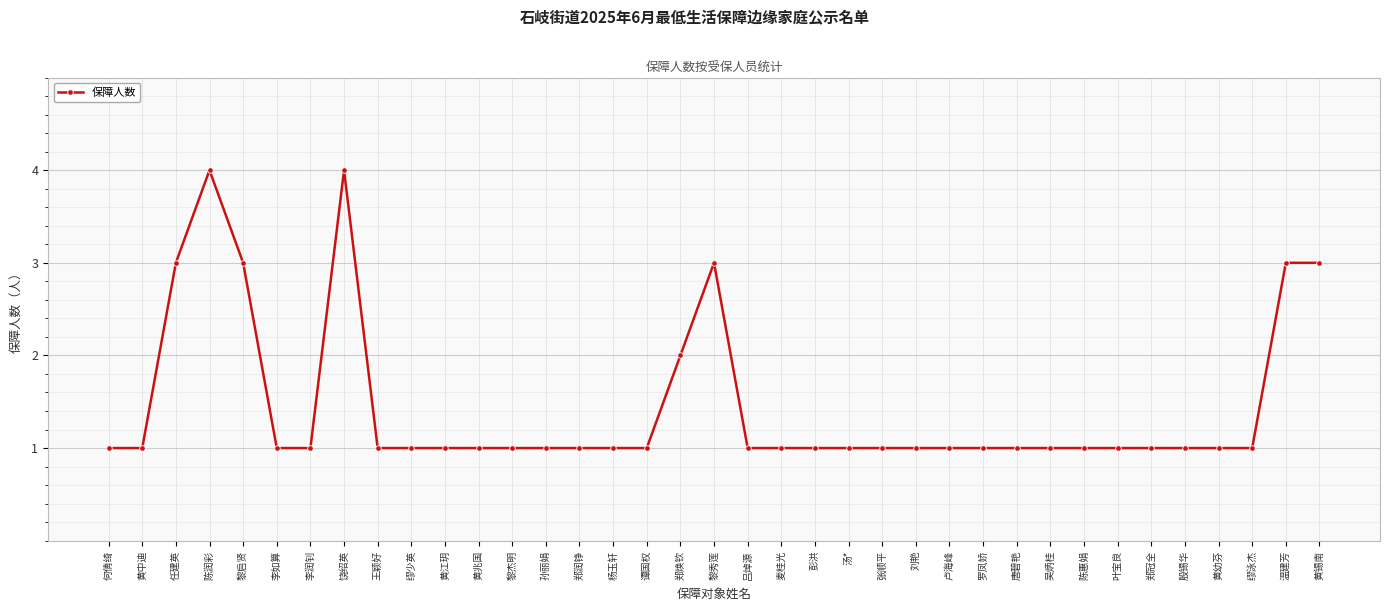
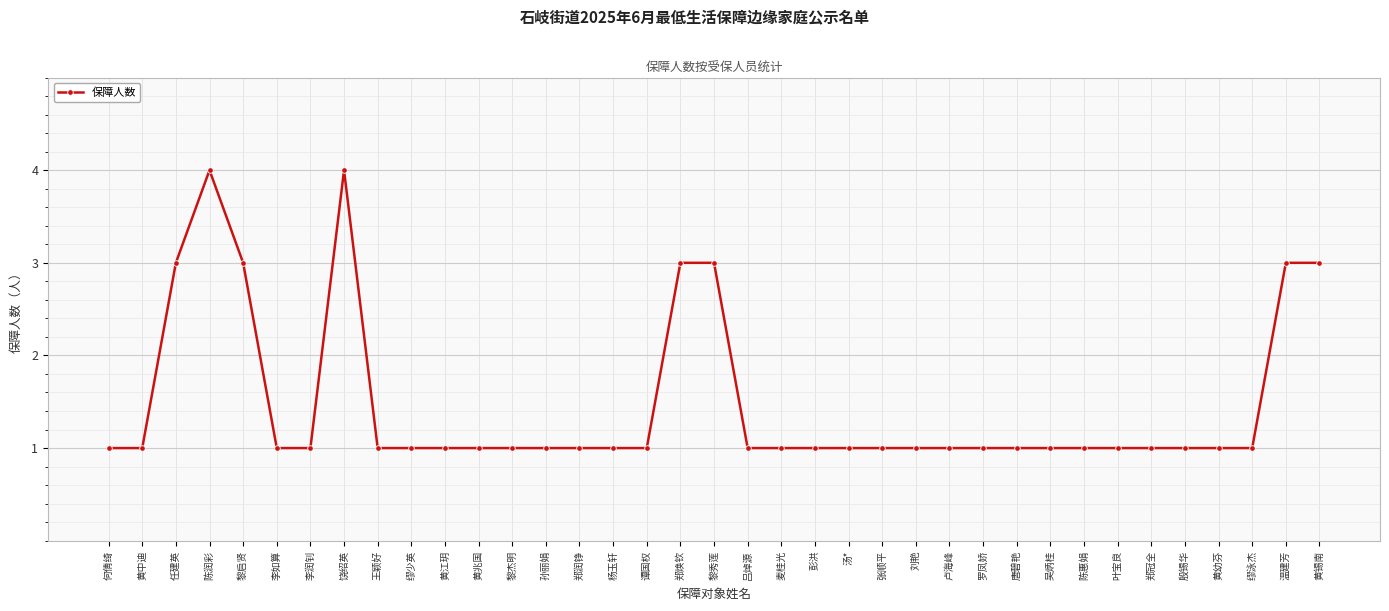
郑焕钦: 2 -> 3
